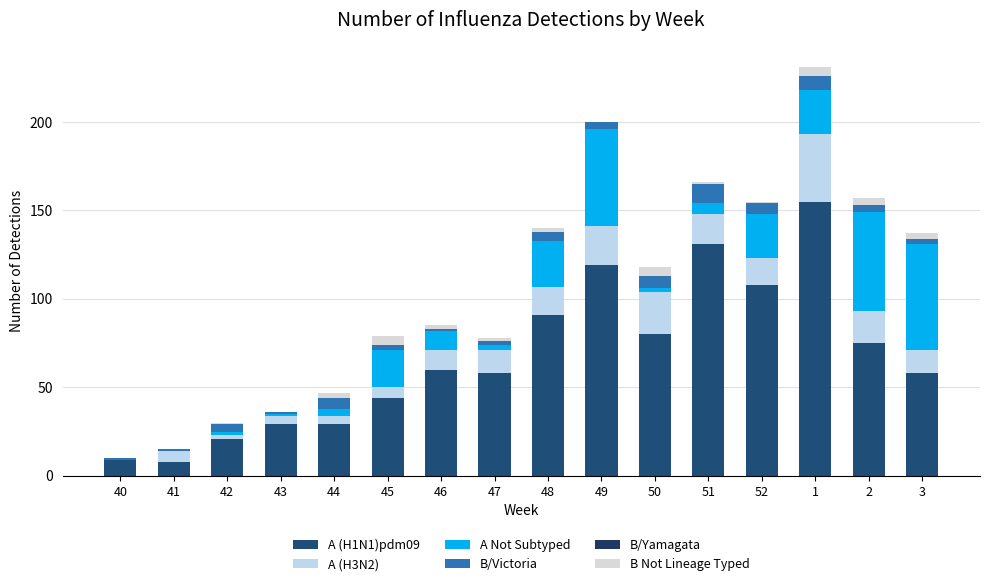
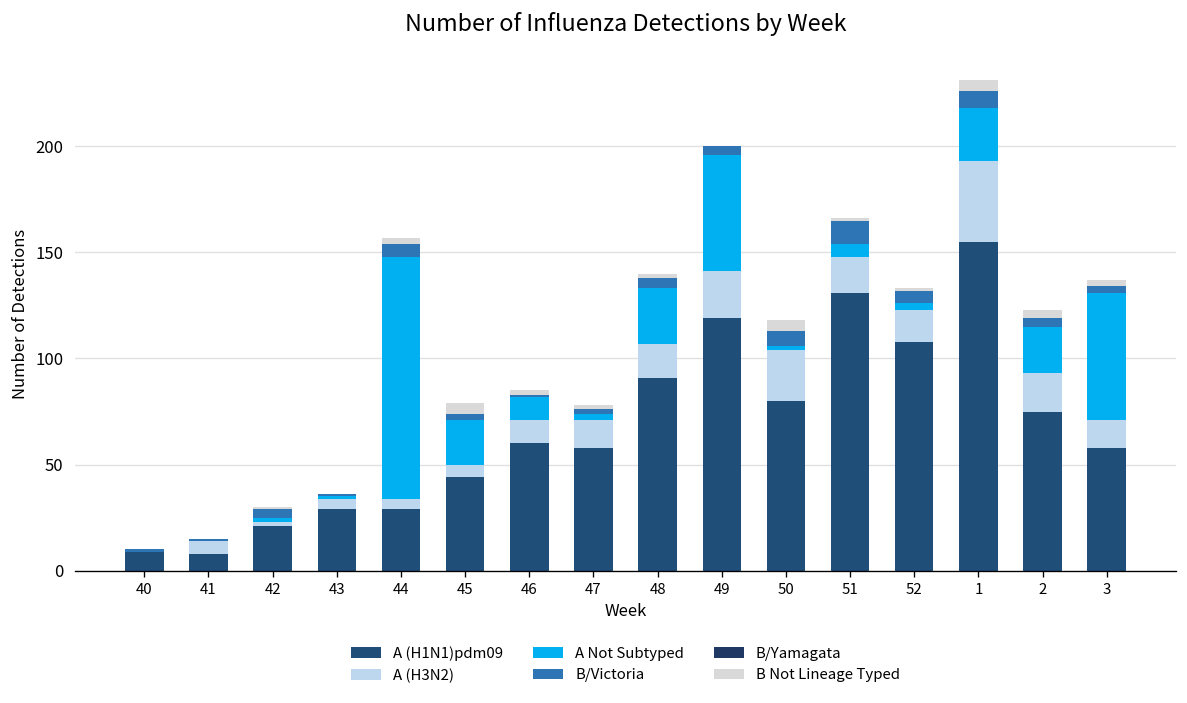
A Not Subtyped, 44: 4 -> 114
A Not Subtyped, 52: 25 -> 3
A Not Subtyped, 2: 56 -> 22
